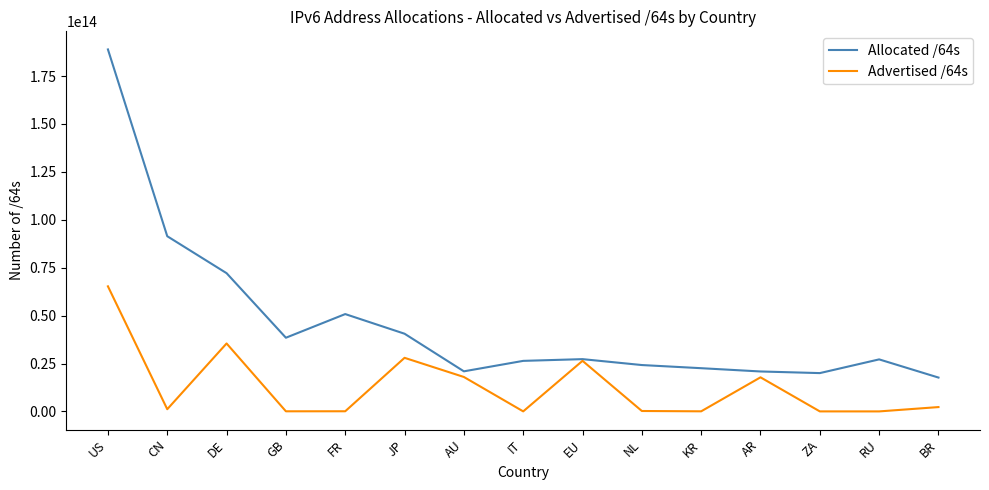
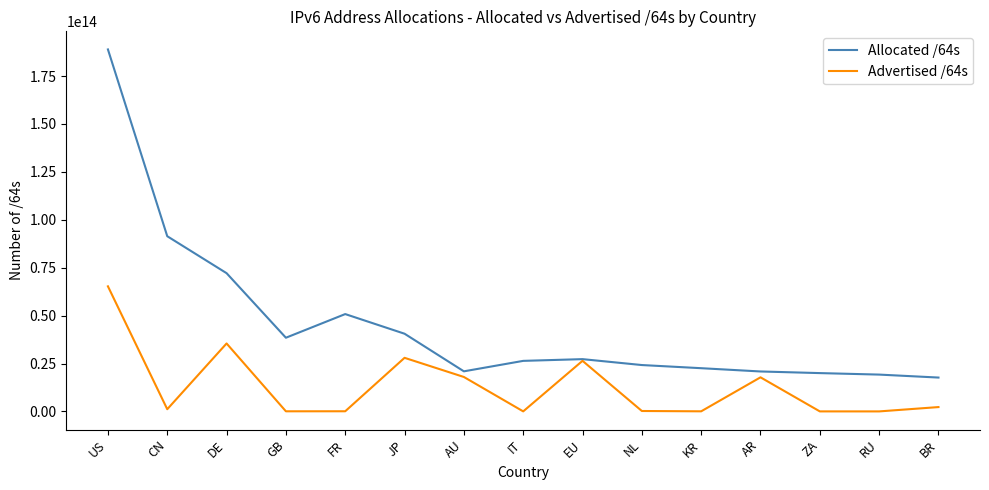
Allocated /64s, RU: 27000000000000 -> 19000000000000
